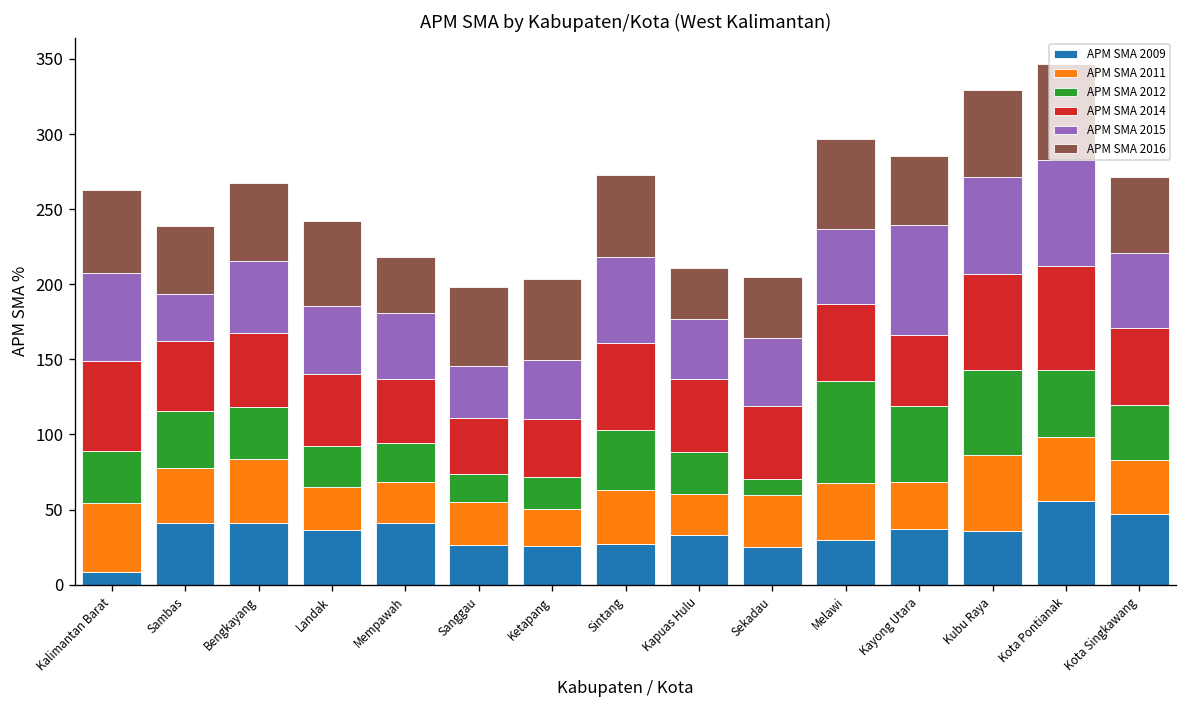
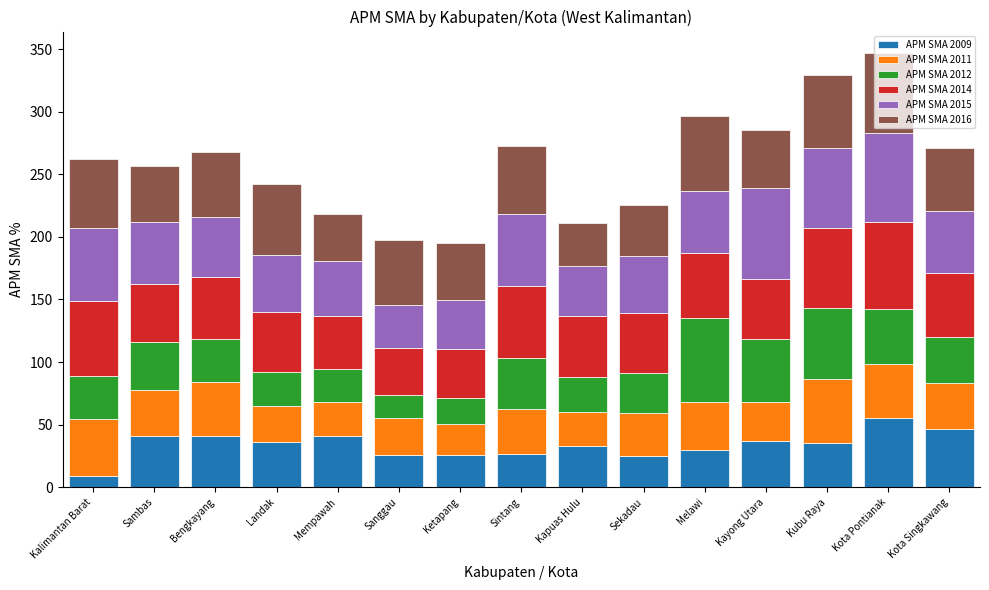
APM SMA 2015, Sambas: 31 -> 49
APM SMA 2016, Ketapang: 54 -> 46
APM SMA 2012, Sekadau: 11 -> 32
